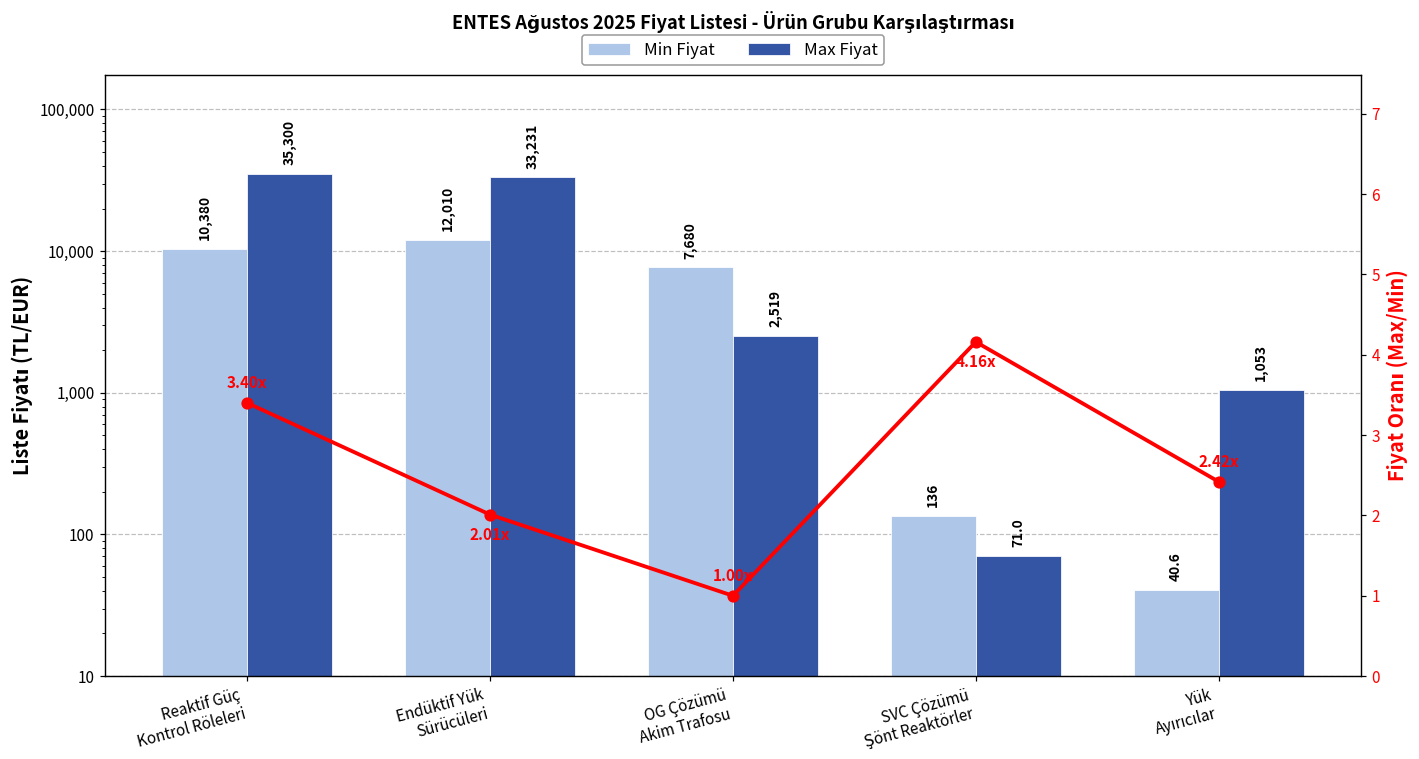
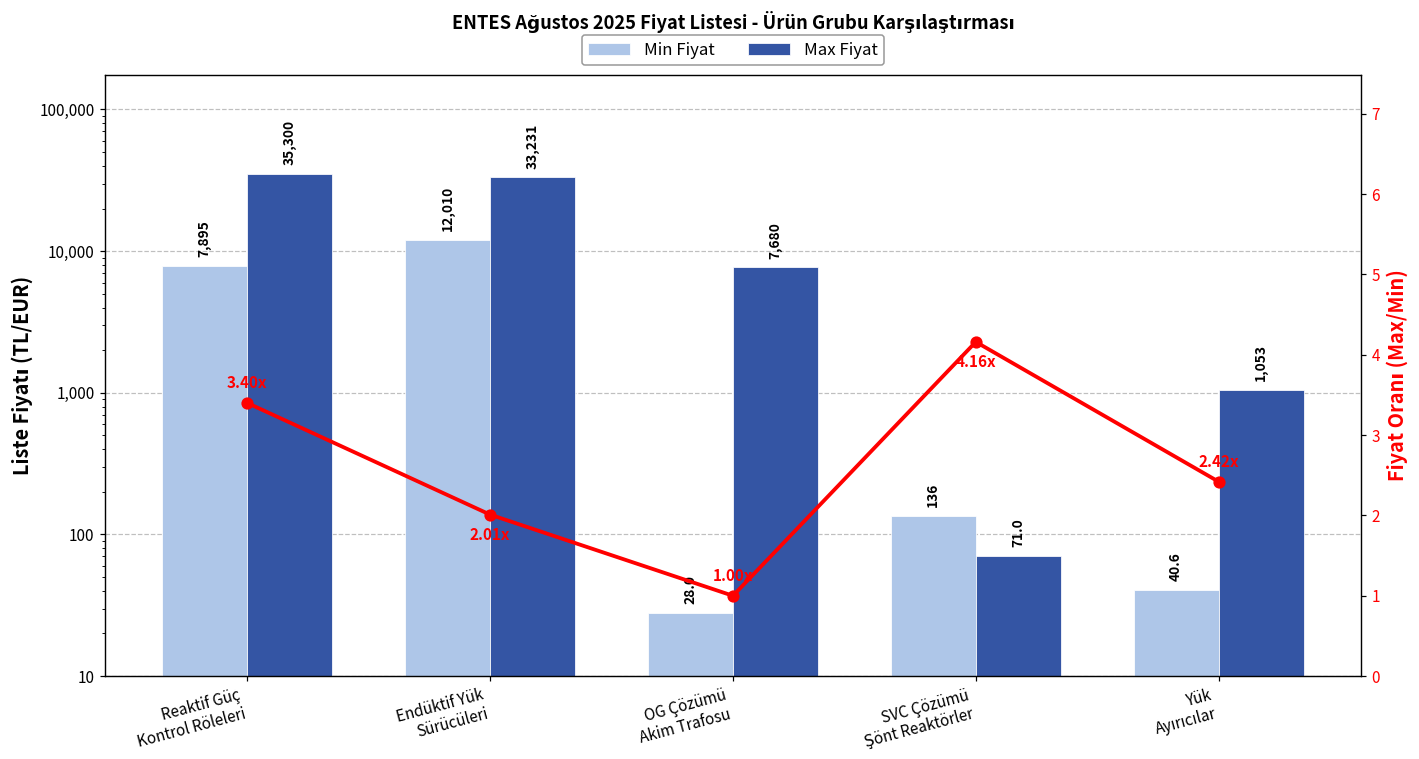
Min Fiyat, Reaktif Güç Kontrol Röleleri: 10,380 -> 7,895
Min Fiyat, OG Çözümü Akim Trafosu: 7,680 -> 28.0
Max Fiyat, OG Çözümü Akim Trafosu: 2,519 -> 7,680
